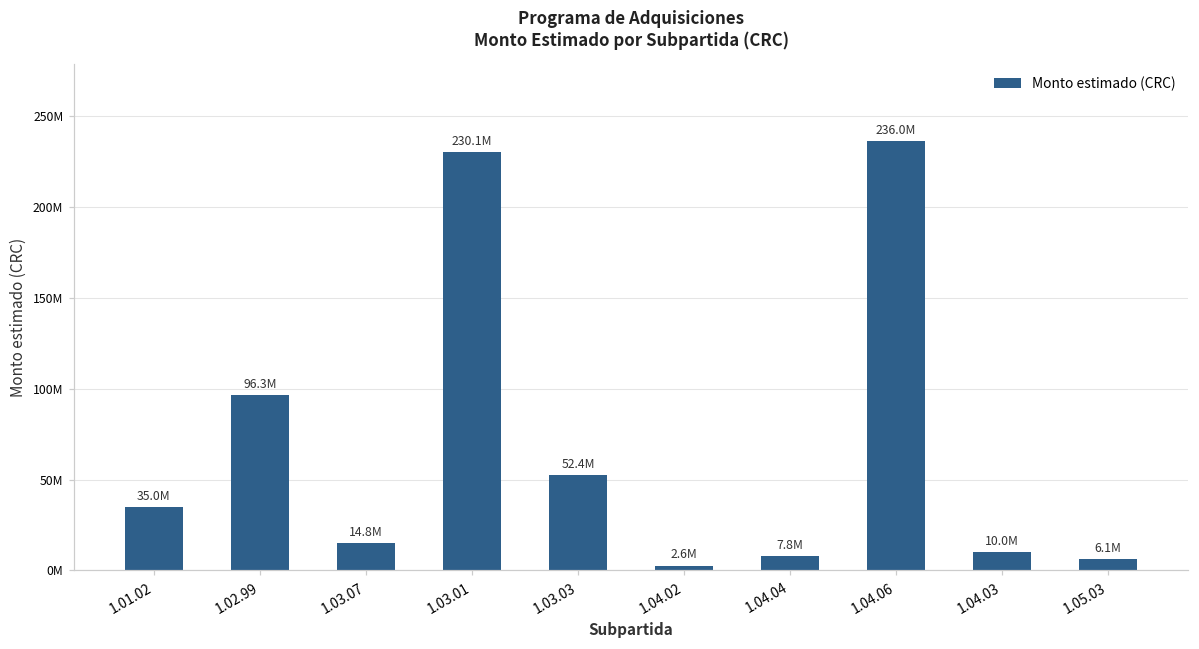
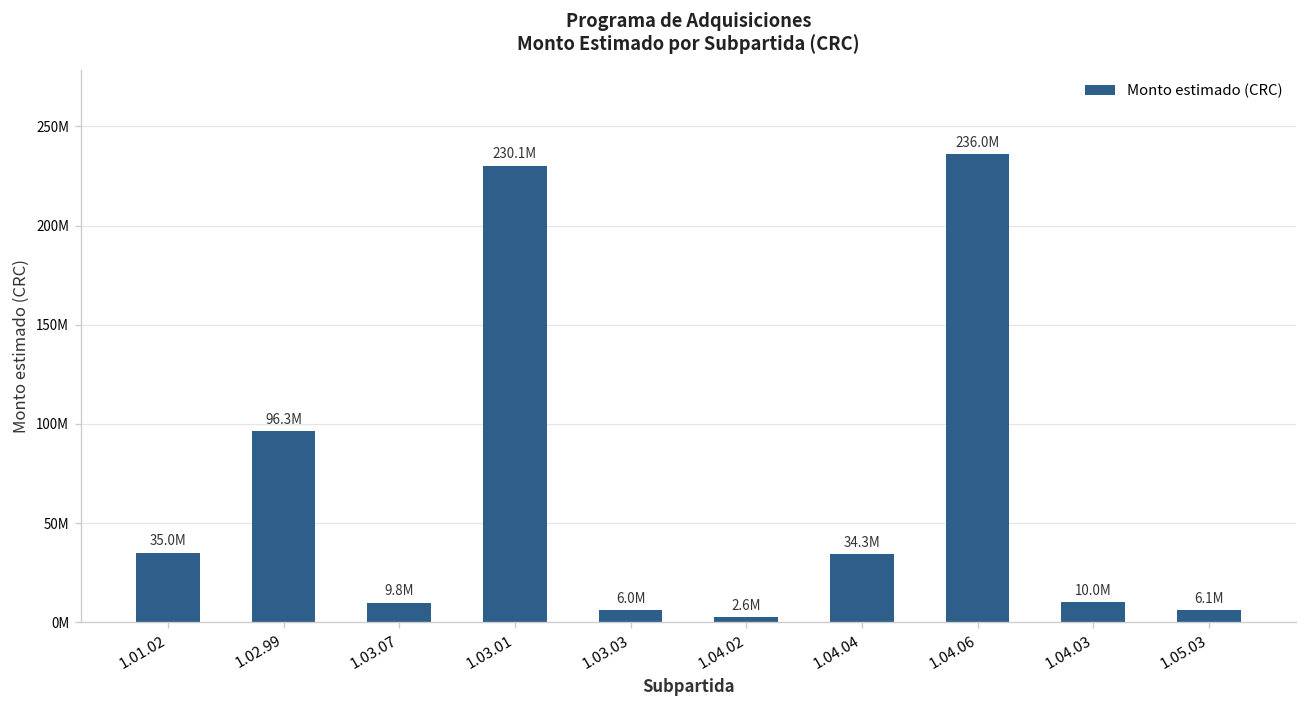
1.03.07: 14.8M -> 9.8M
1.03.03: 52.4M -> 6.0M
1.04.04: 7.8M -> 34.3M
